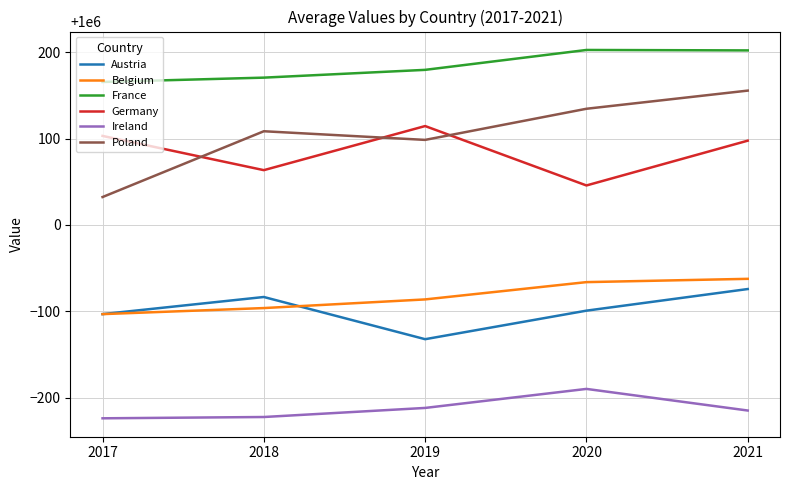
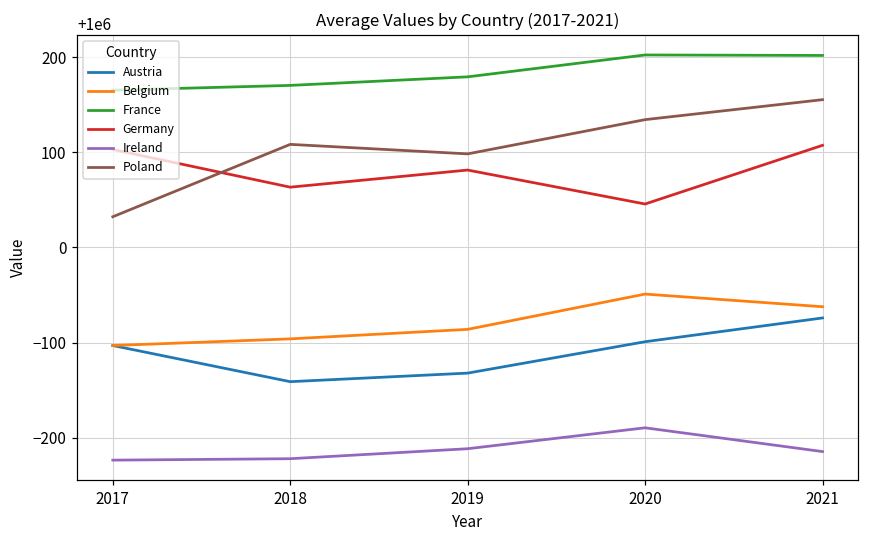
Austria, 2018: 999920 -> 999860
Germany, 2019: 1000110 -> 1000080
Belgium, 2020: 999930 -> 999950
Germany, 2021: 1000100 -> 1000110
